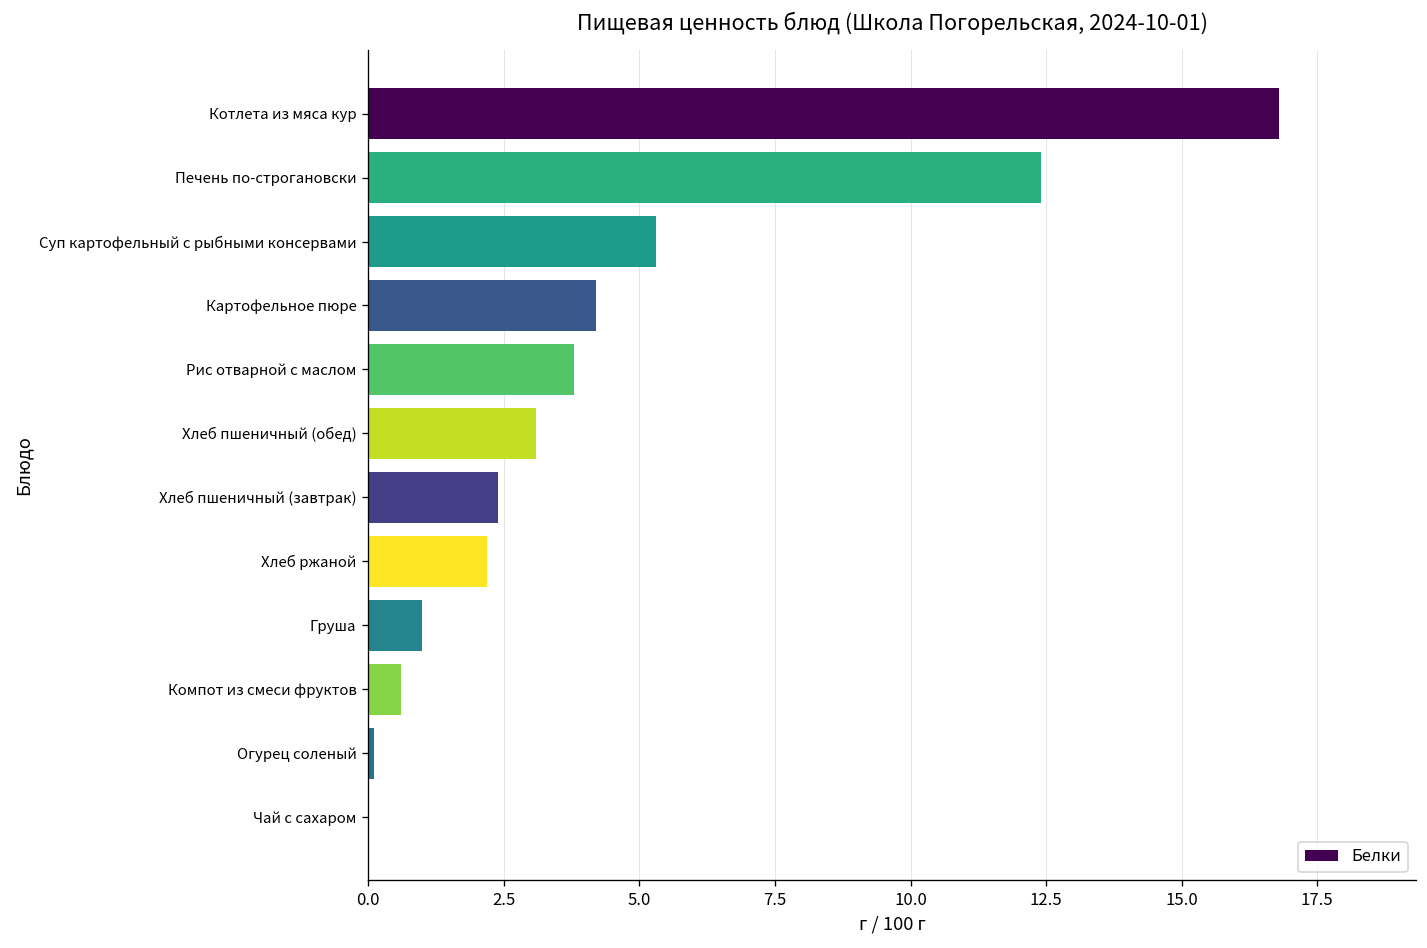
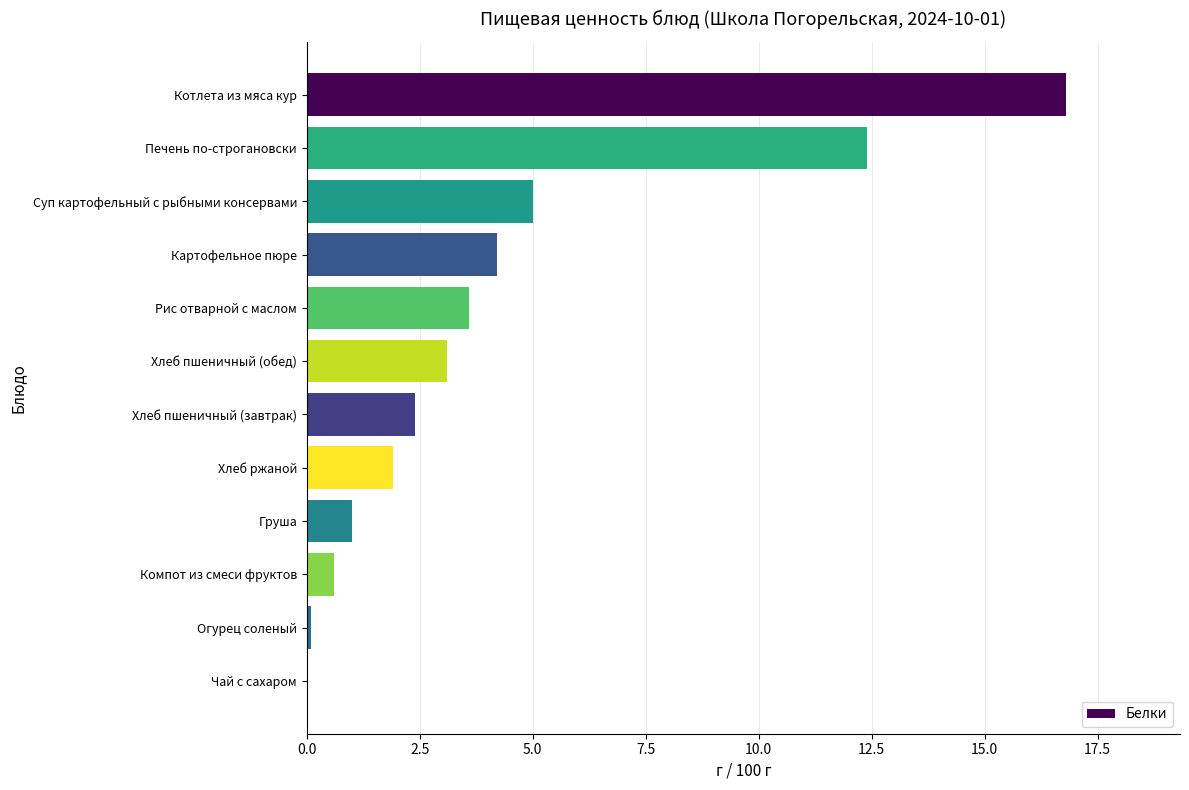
Суп картофельный с рыбными консервами: 5.3 -> 5.0
Рис отварной с маслом: 3.8 -> 3.6
Хлеб ржаной: 2.2 -> 1.9
